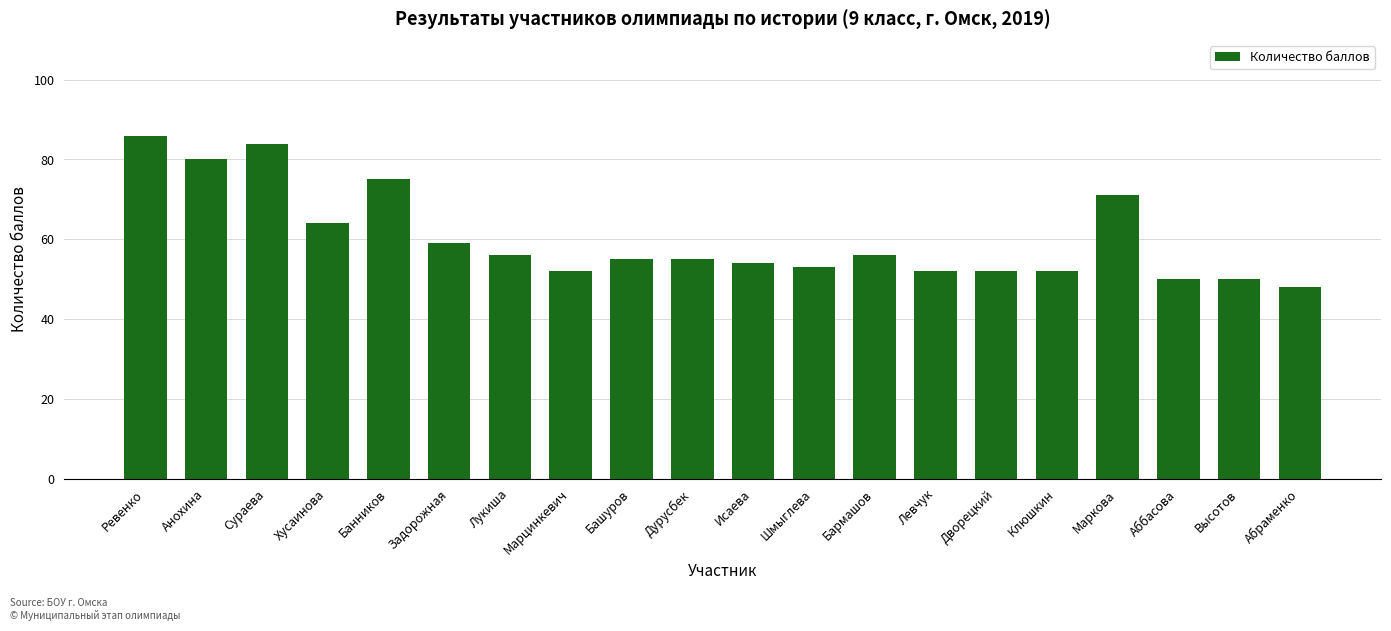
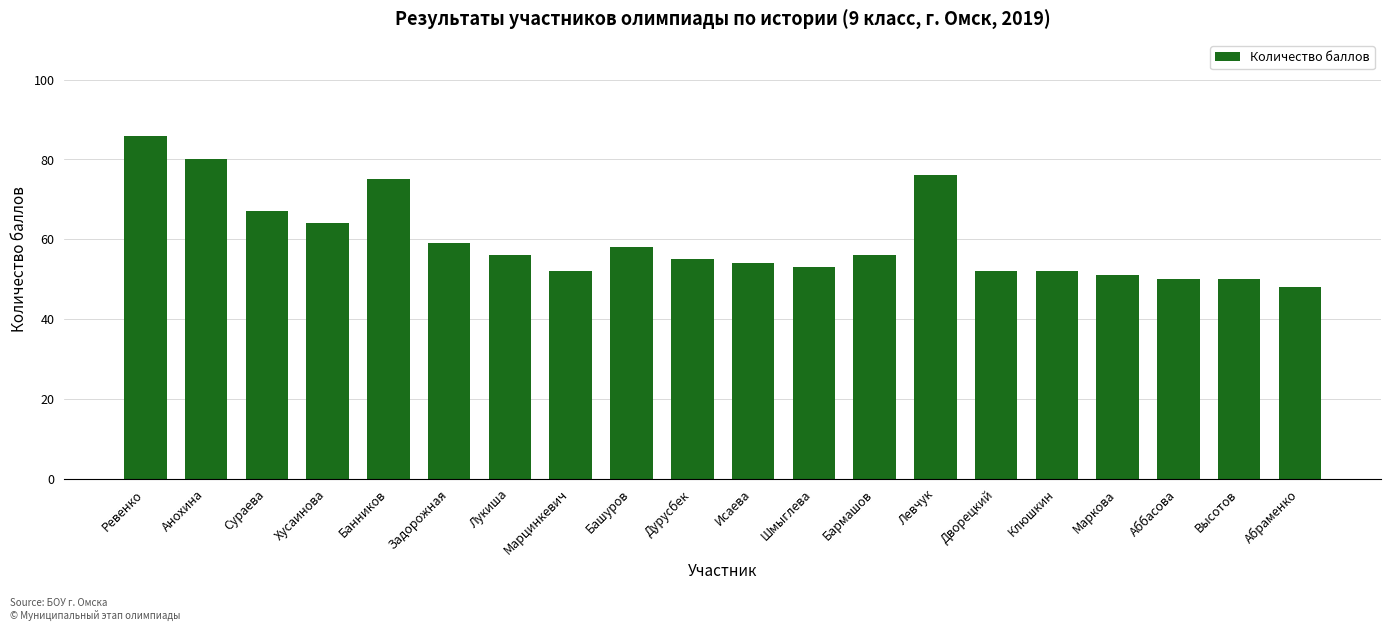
Сураева: 84 -> 67
Башуров: 55 -> 58
Левчук: 52 -> 76
Маркова: 71 -> 51
